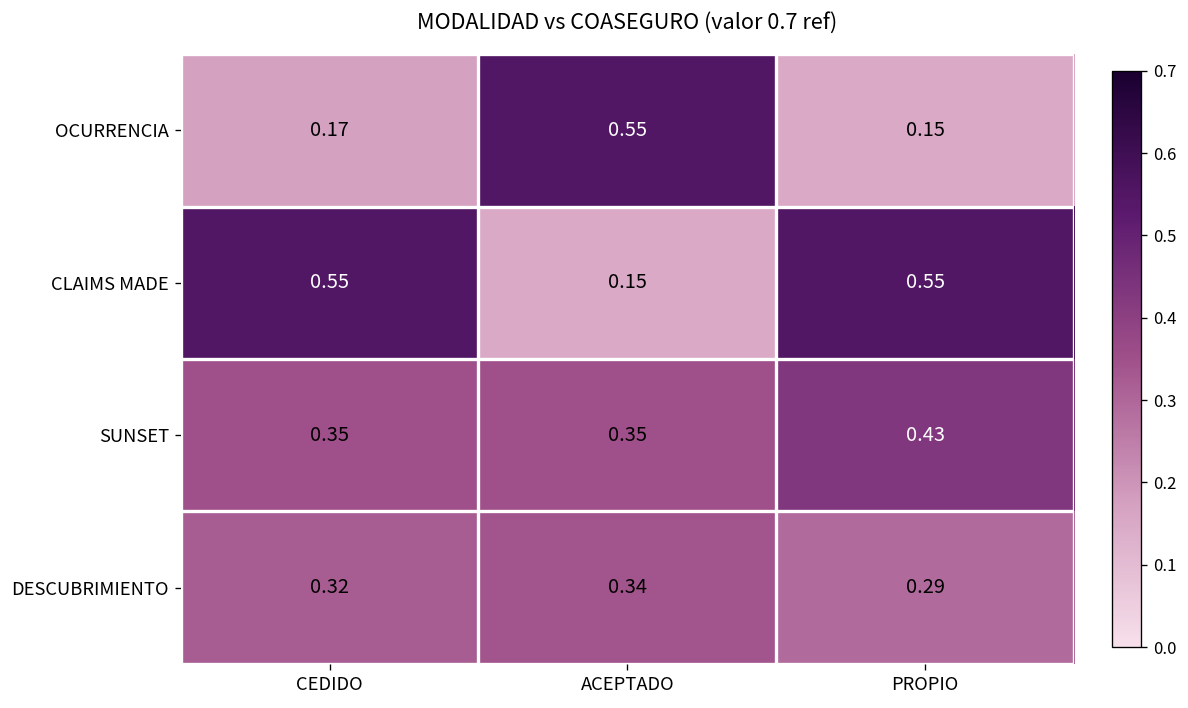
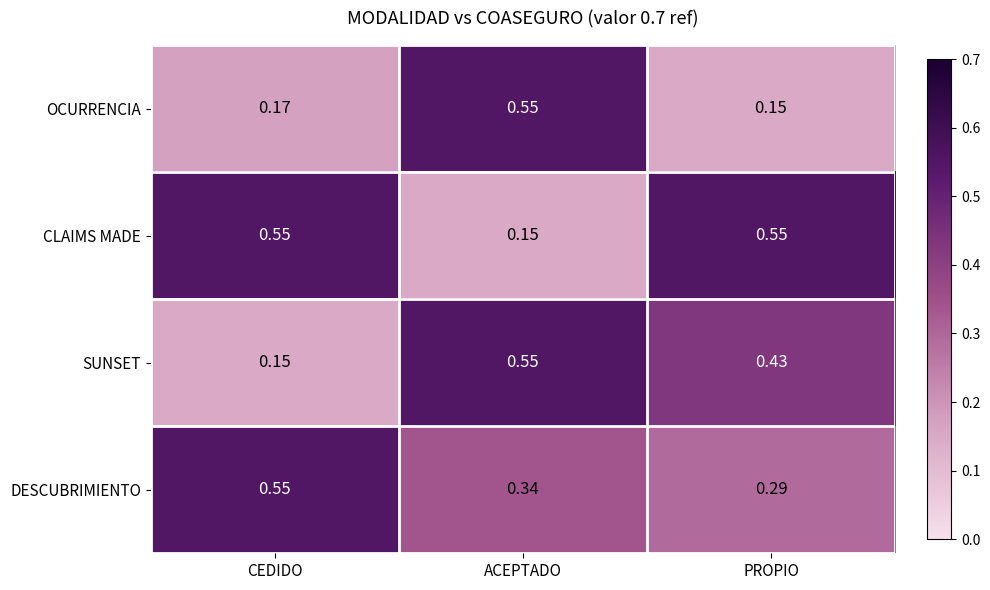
SUNSET, CEDIDO: 0.35 -> 0.15
SUNSET, ACEPTADO: 0.35 -> 0.55
DESCUBRIMIENTO, CEDIDO: 0.32 -> 0.55
